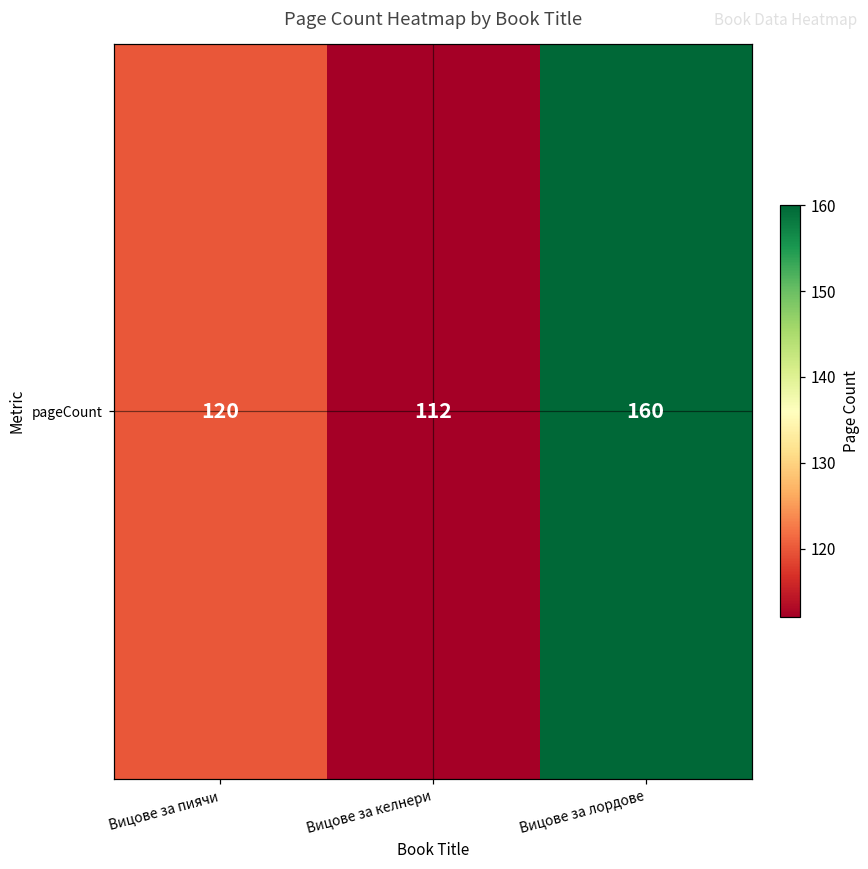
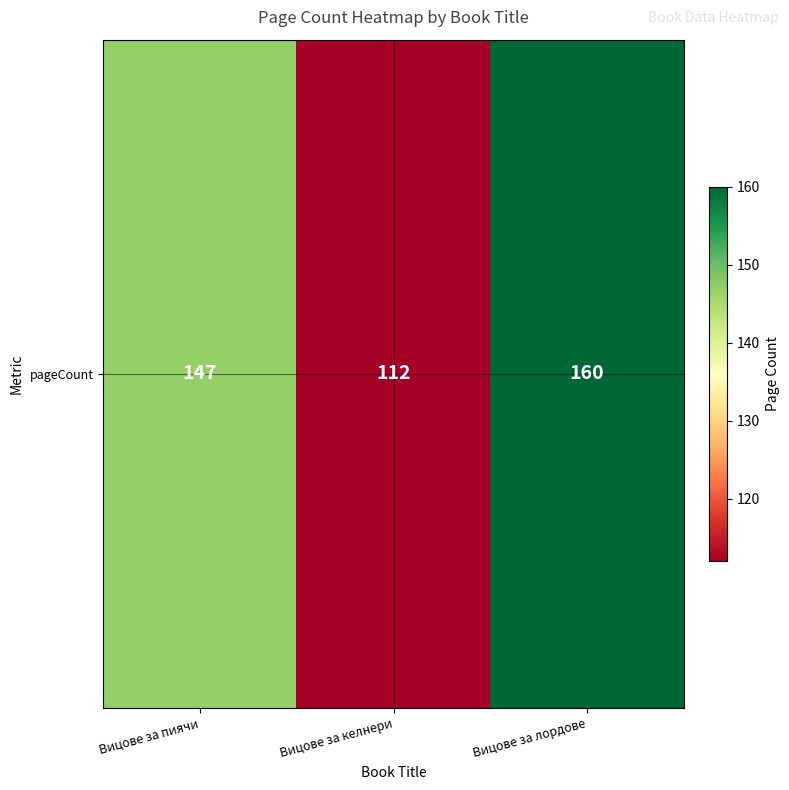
pageCount, Вицове за пиячи: 120 -> 147
